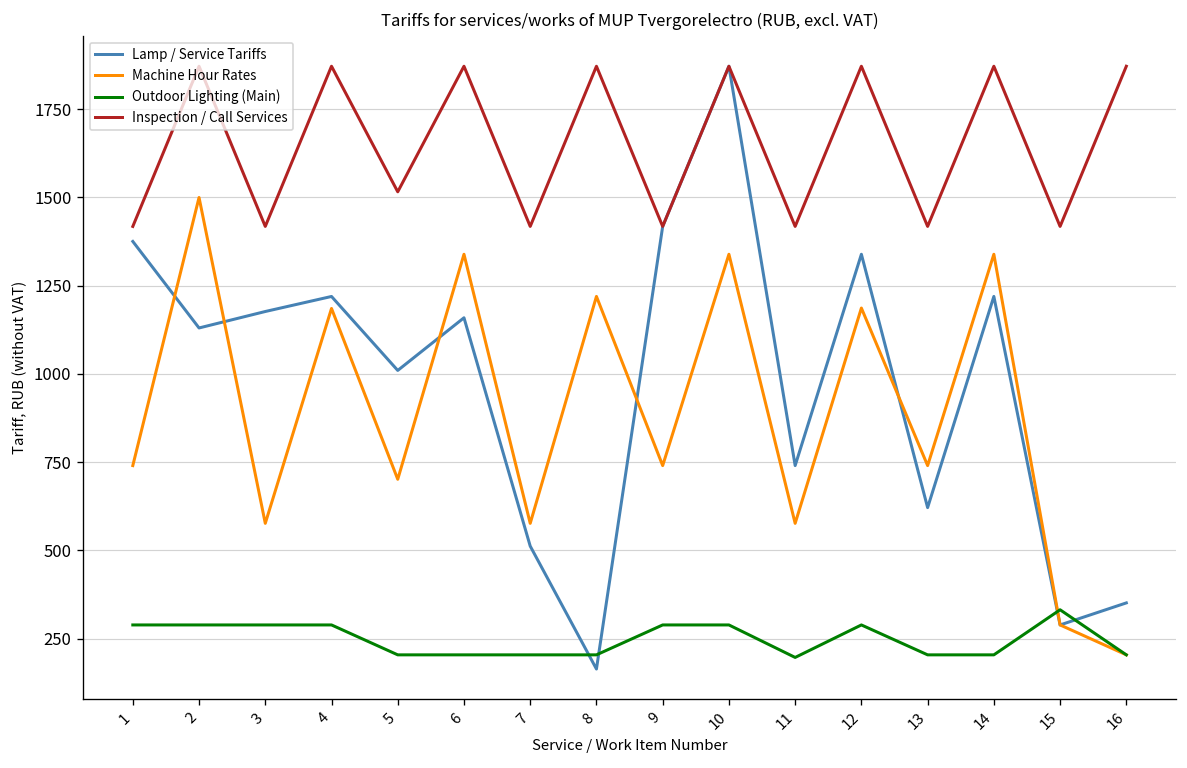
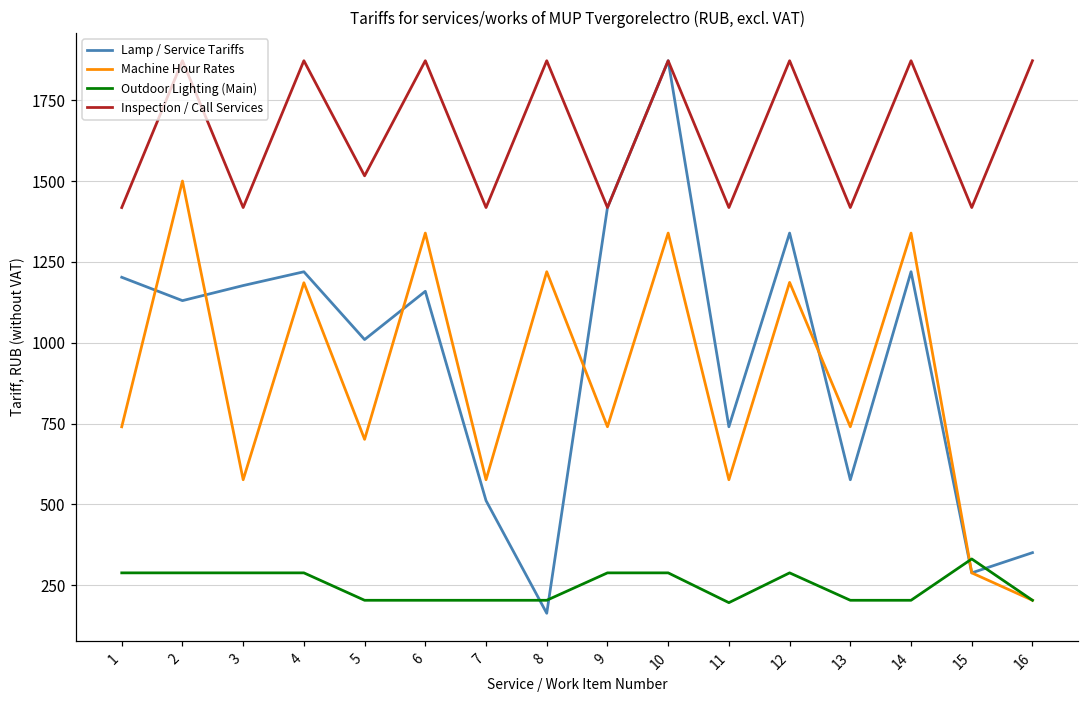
Lamp / Service Tariffs, 1: 1380 -> 1200
Lamp / Service Tariffs, 13: 620 -> 580
